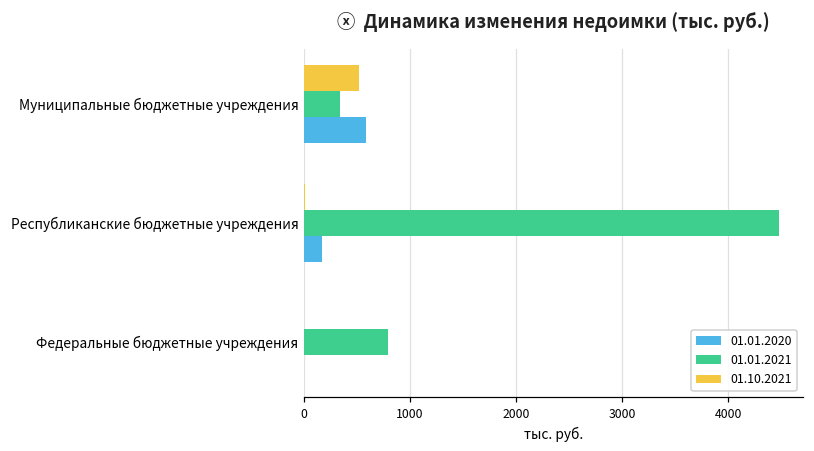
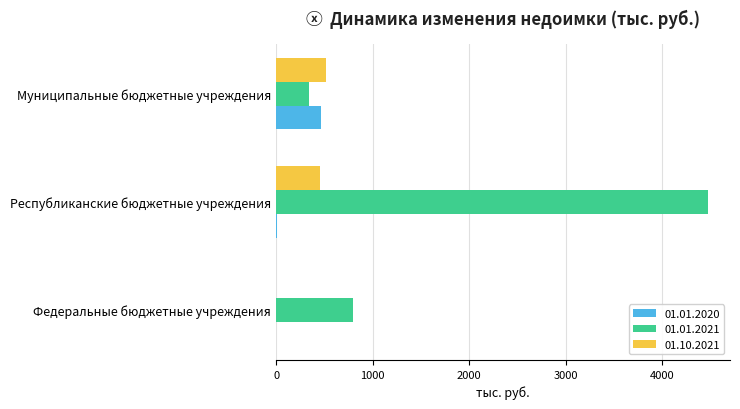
01.01.2020, Муниципальные бюджетные учреждения: 600 -> 500
01.10.2021, Республиканские бюджетные учреждения: 0 -> 500
01.01.2020, Республиканские бюджетные учреждения: 200 -> 0
